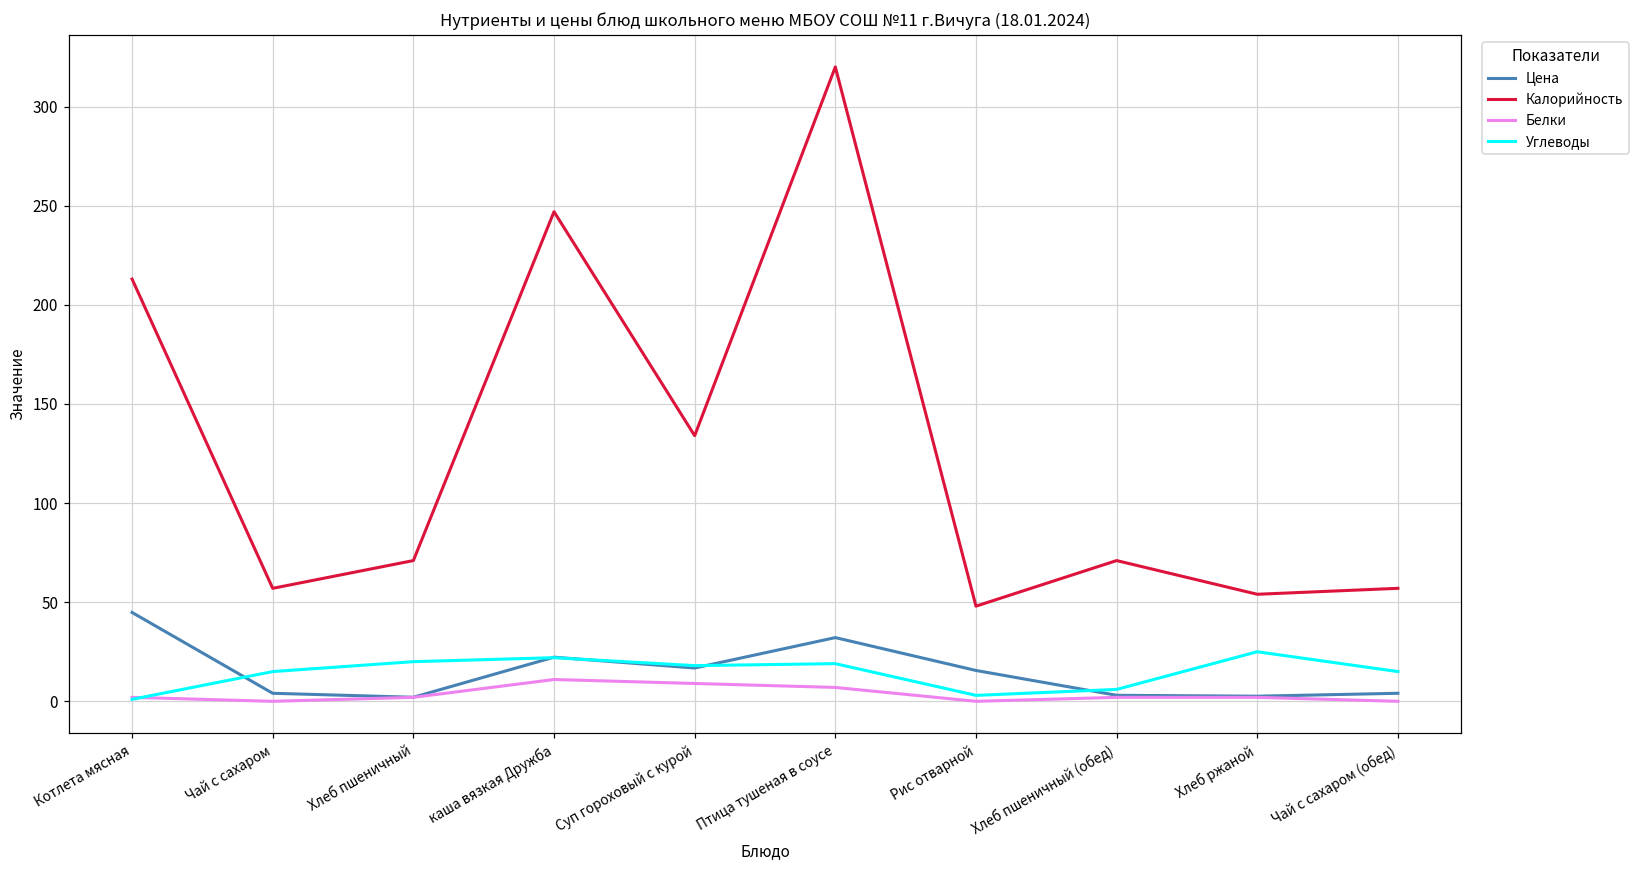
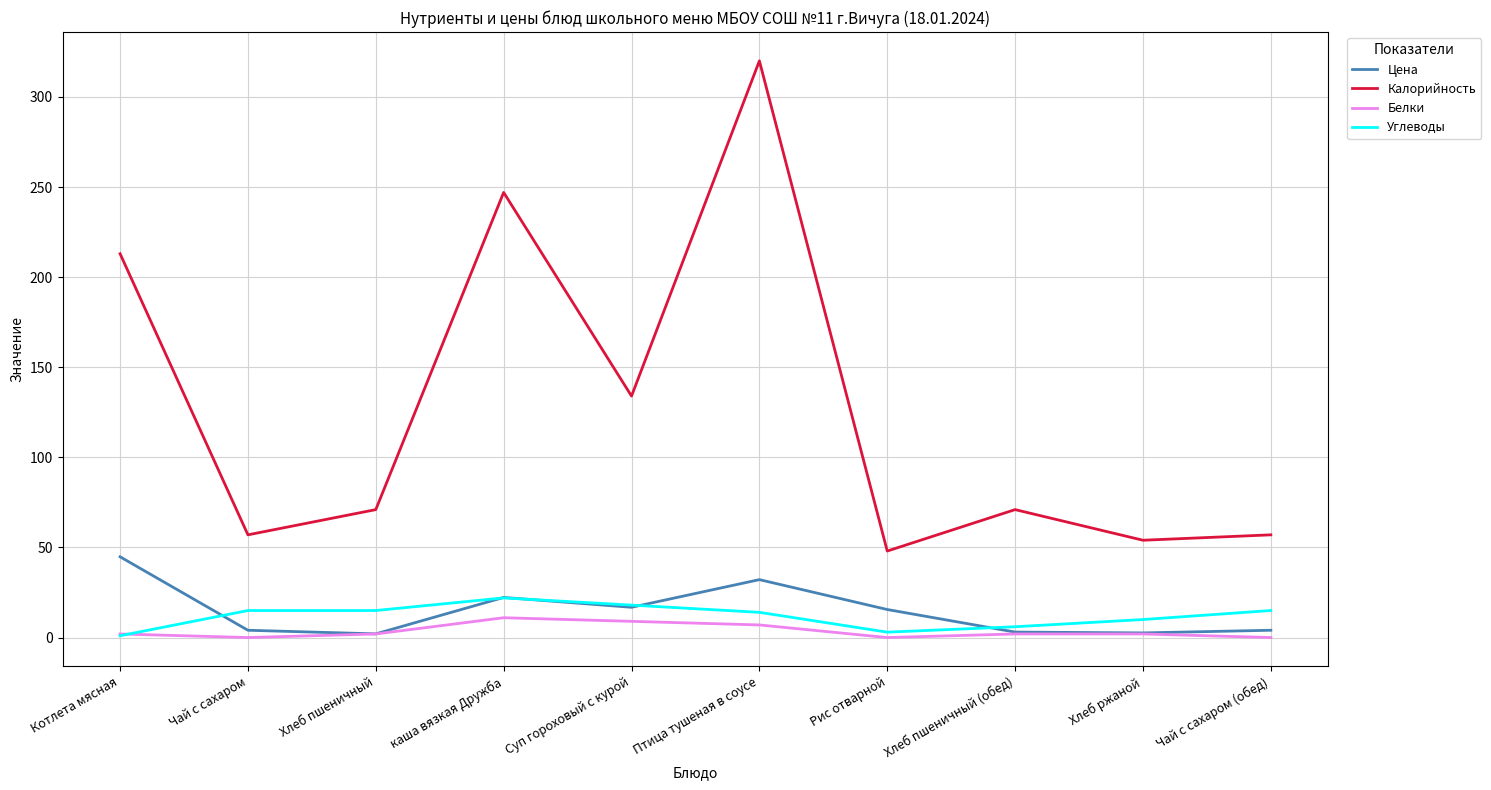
Углеводы, Хлеб пшеничный: 20 -> 15
Углеводы, Птица тушеная в соусе: 19 -> 14
Углеводы, Хлеб ржаной: 25 -> 10
